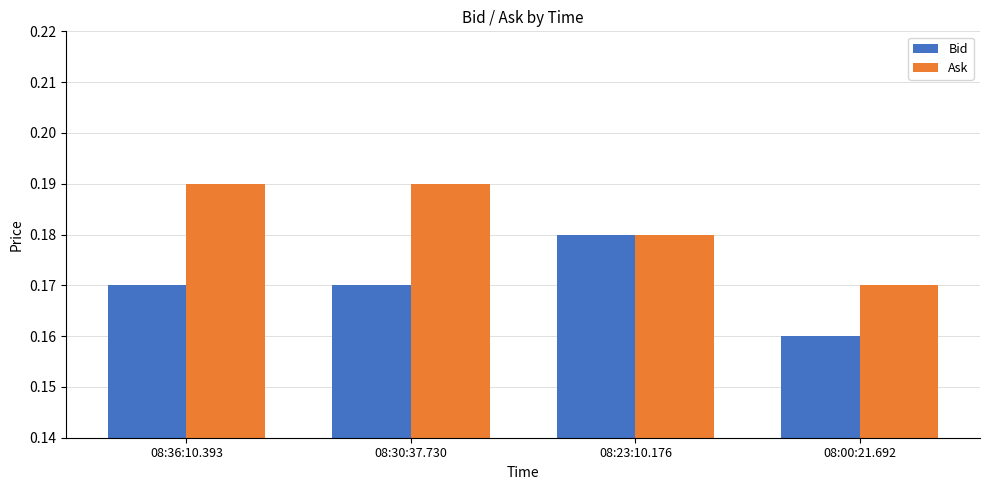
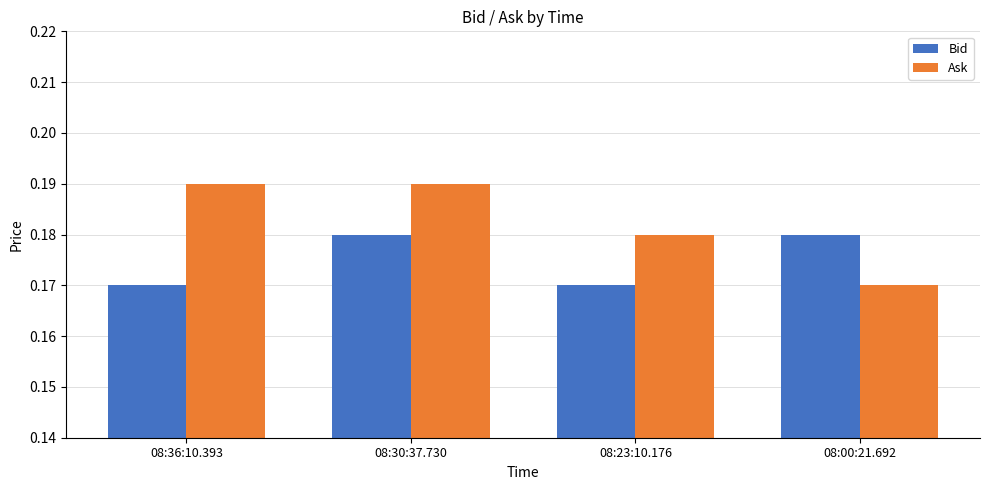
Bid, 08:30:37.730: 0.17 -> 0.18
Bid, 08:23:10.176: 0.18 -> 0.17
Bid, 08:00:21.692: 0.16 -> 0.18
